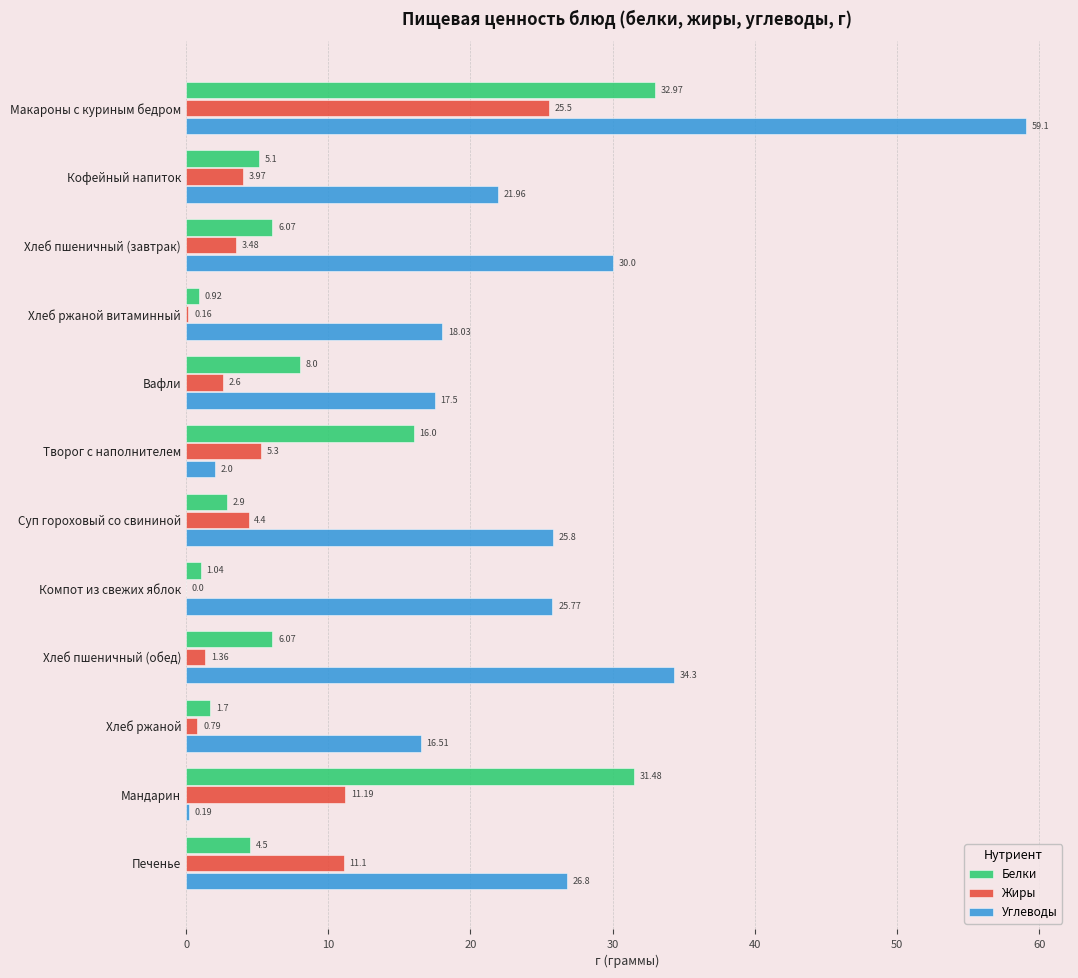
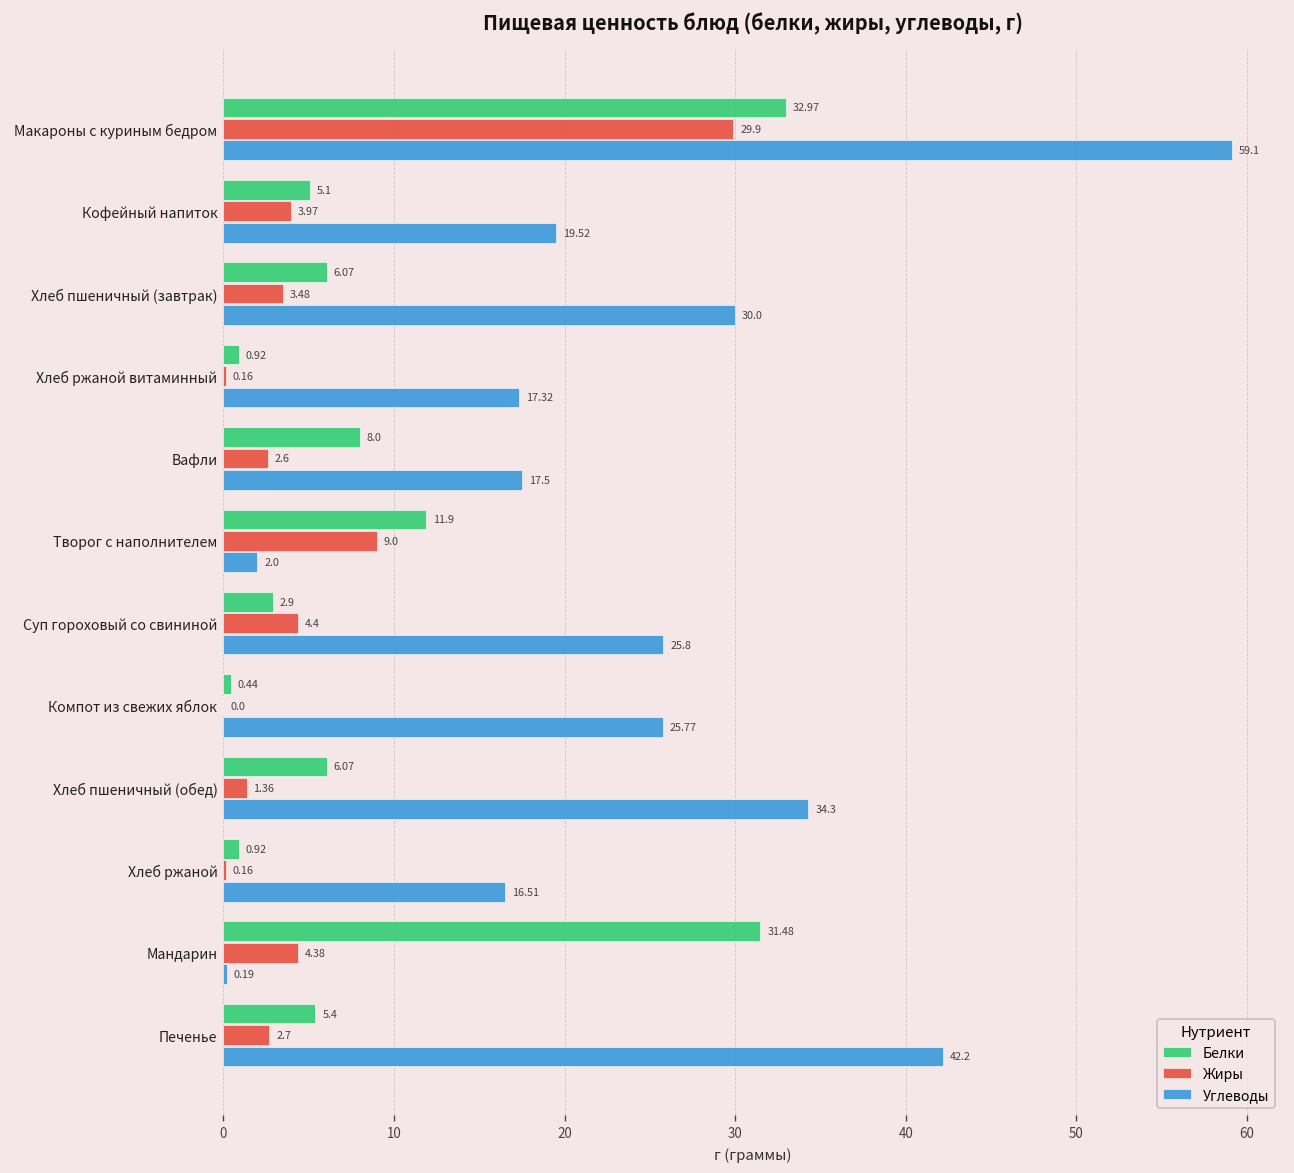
Жиры, Макароны с куриным бедром: 25.5 -> 29.9
Углеводы, Кофейный напиток: 21.96 -> 19.52
Углеводы, Хлеб ржаной витаминный: 18.03 -> 17.32
Белки, Творог с наполнителем: 16.0 -> 11.9
Жиры, Творог с наполнителем: 5.3 -> 9.0
Белки, Компот из свежих яблок: 1.04 -> 0.44
Белки, Хлеб ржаной: 1.7 -> 0.92
Жиры, Хлеб ржаной: 0.79 -> 0.16
Жиры, Мандарин: 11.19 -> 4.38
Белки, Печенье: 4.5 -> 5.4
Жиры, Печенье: 11.1 -> 2.7
Углеводы, Печенье: 26.8 -> 42.2
